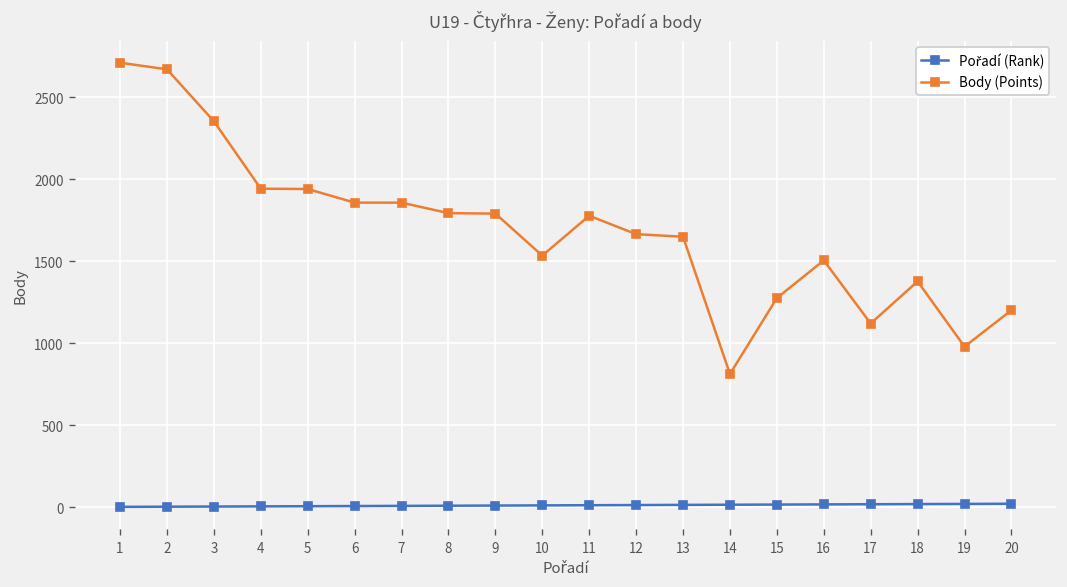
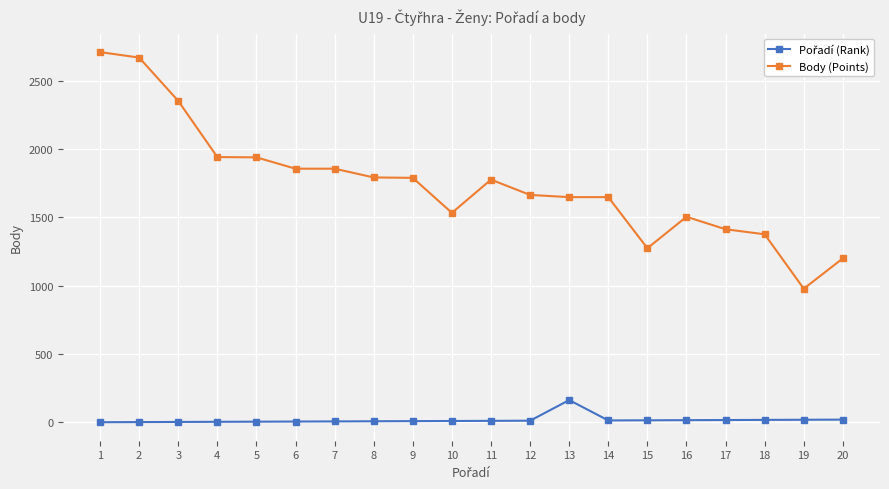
Pořadí (Rank), 13: 10 -> 160
Body (Points), 14: 810 -> 1650
Body (Points), 17: 1120 -> 1410
